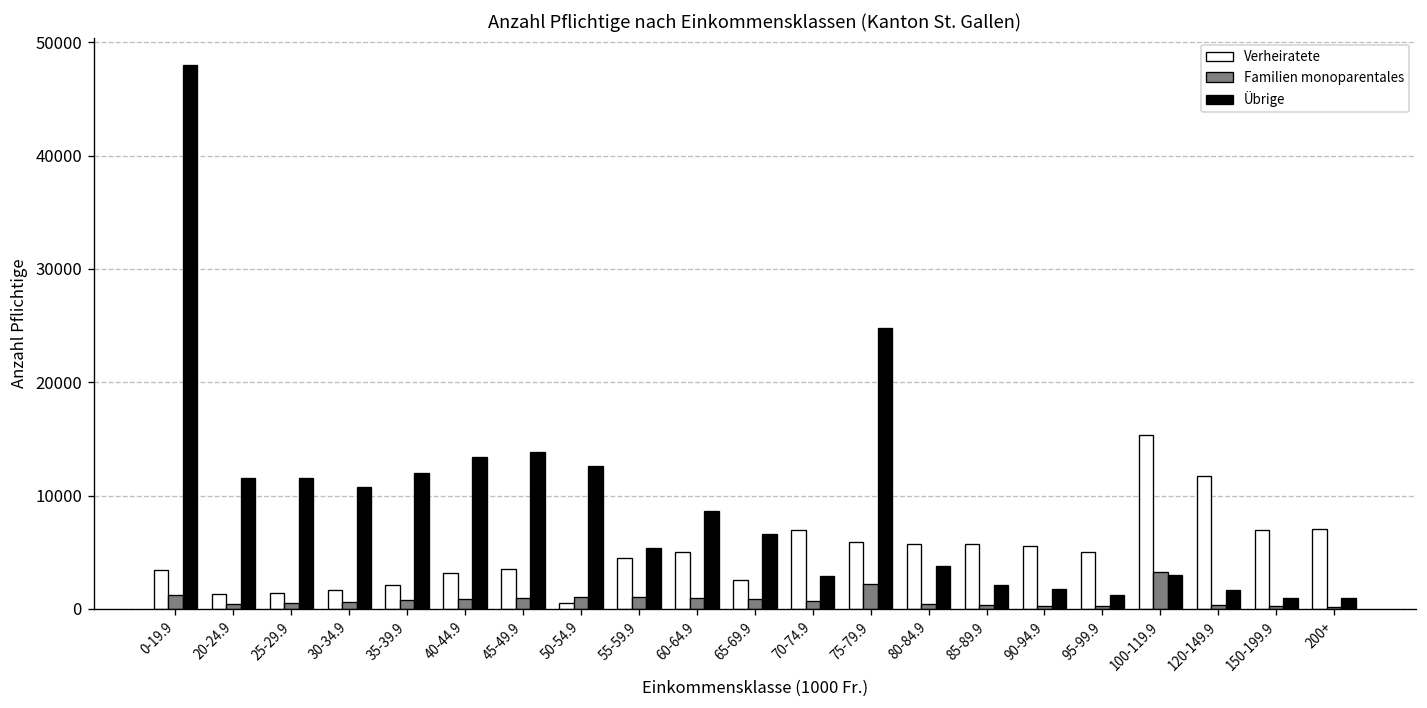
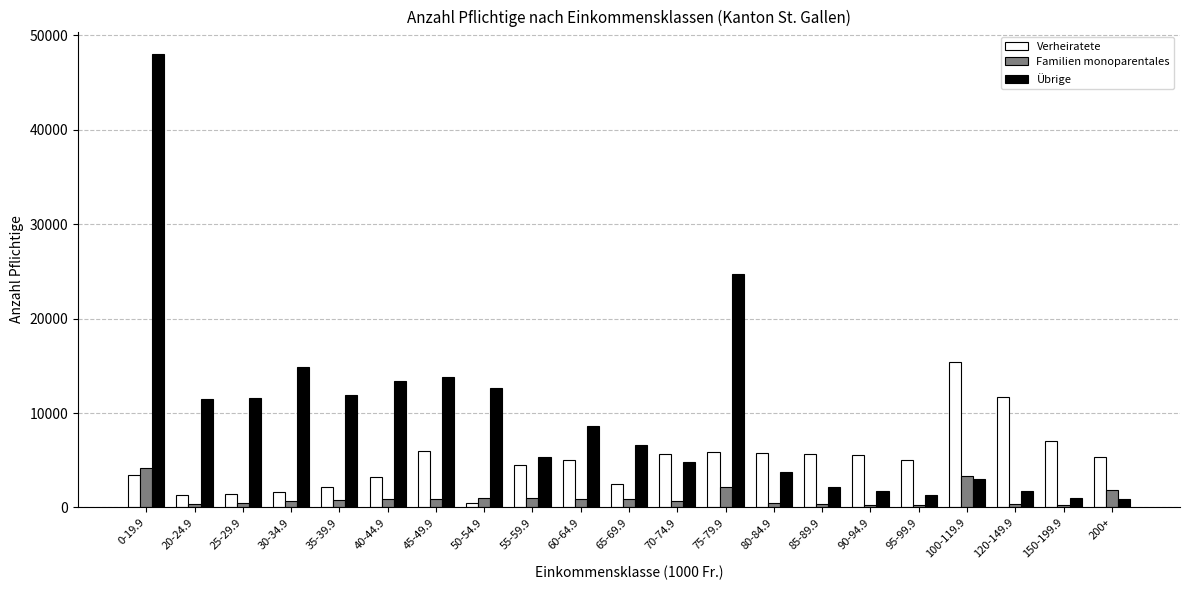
Familien monoparentales, 0-19.9: 1000 -> 4000
Übrige, 30-34.9: 11000 -> 15000
Verheiratete, 45-49.9: 4000 -> 6000
Verheiratete, 70-74.9: 7000 -> 6000
Übrige, 70-74.9: 3000 -> 5000
Verheiratete, 200+: 7000 -> 5000
Familien monoparentales, 200+: 0 -> 2000
